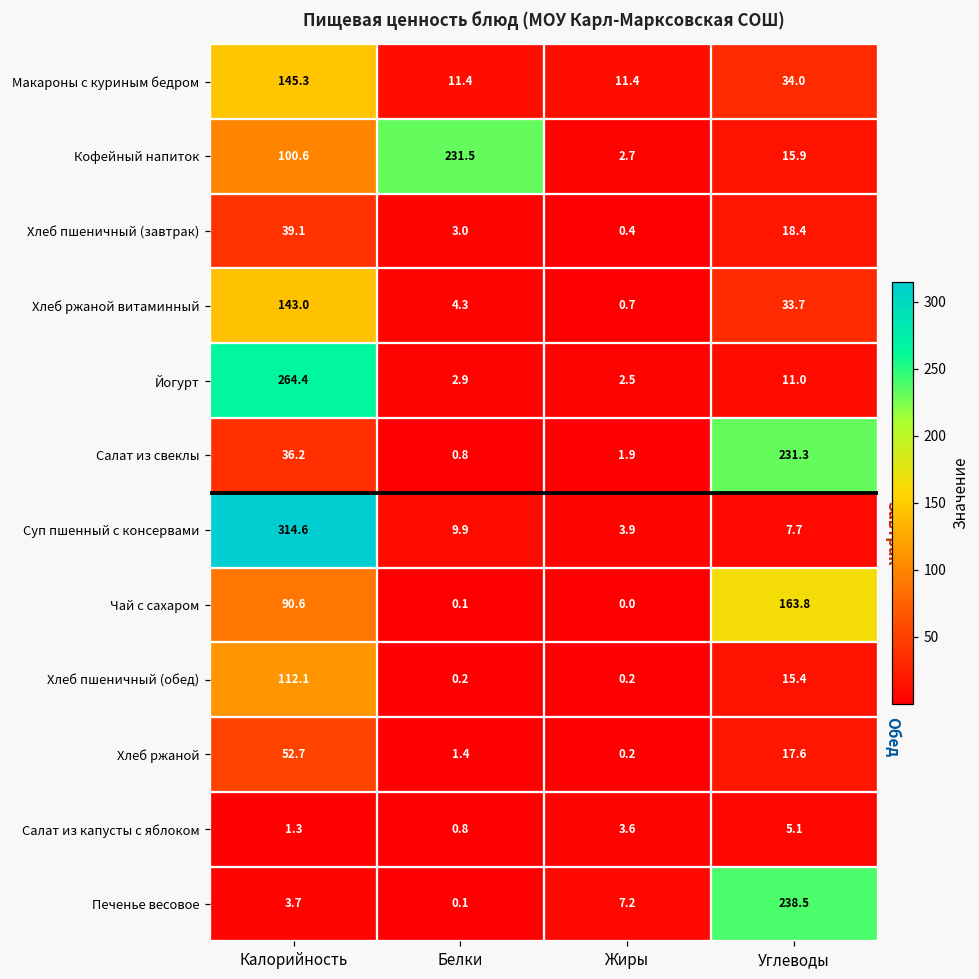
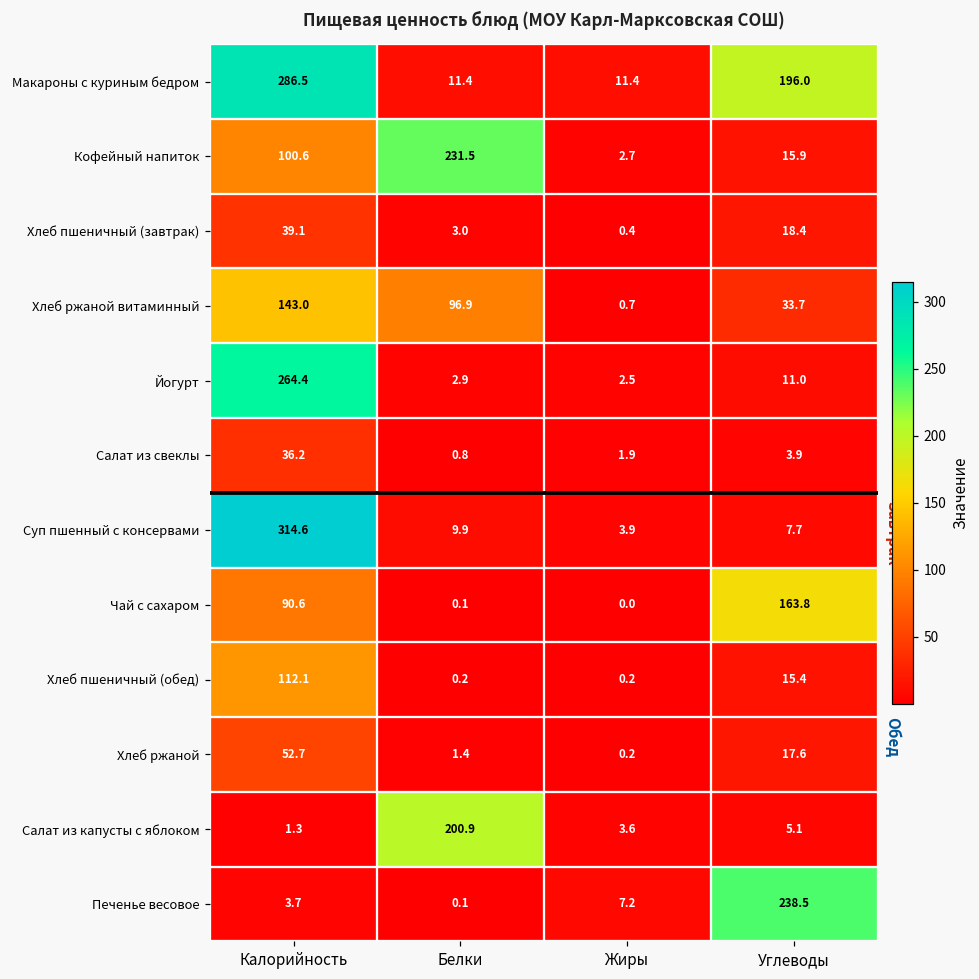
Макароны с куриным бедром, Калорийность: 145.3 -> 286.5
Макароны с куриным бедром, Углеводы: 34.0 -> 196.0
Хлеб ржаной витаминный, Белки: 4.3 -> 96.9
Салат из свеклы, Углеводы: 231.3 -> 3.9
Салат из капусты с яблоком, Белки: 0.8 -> 200.9
